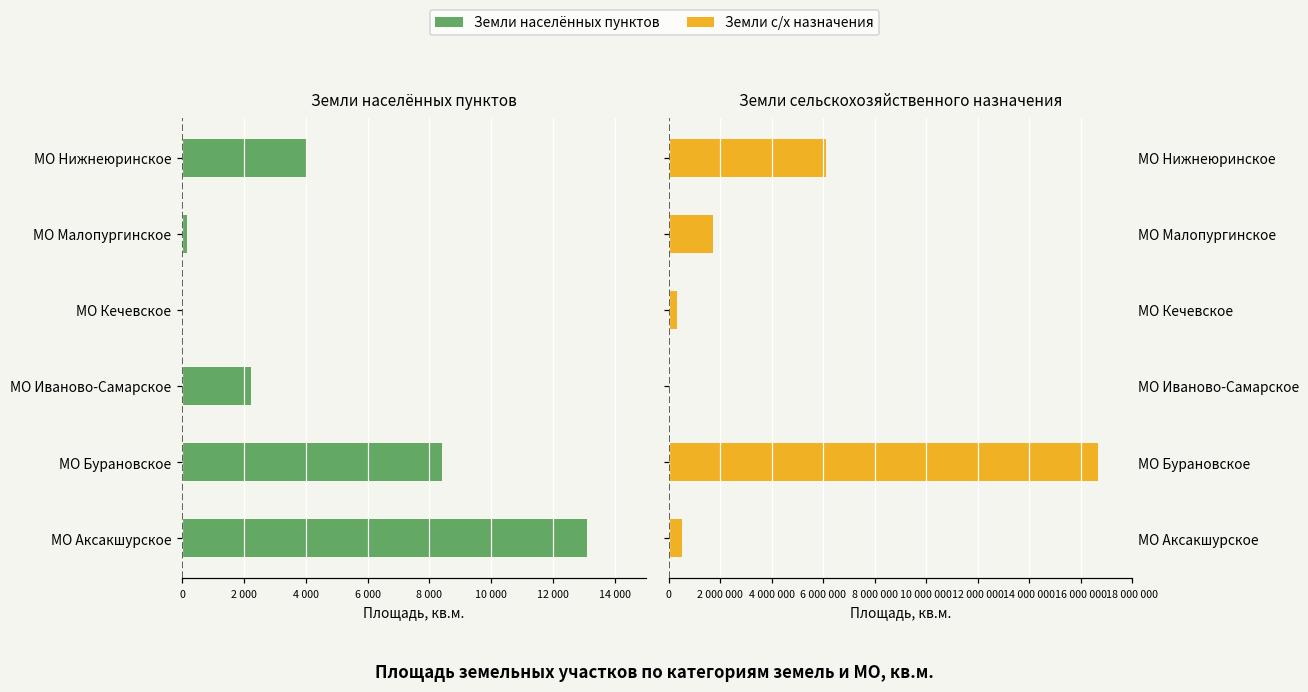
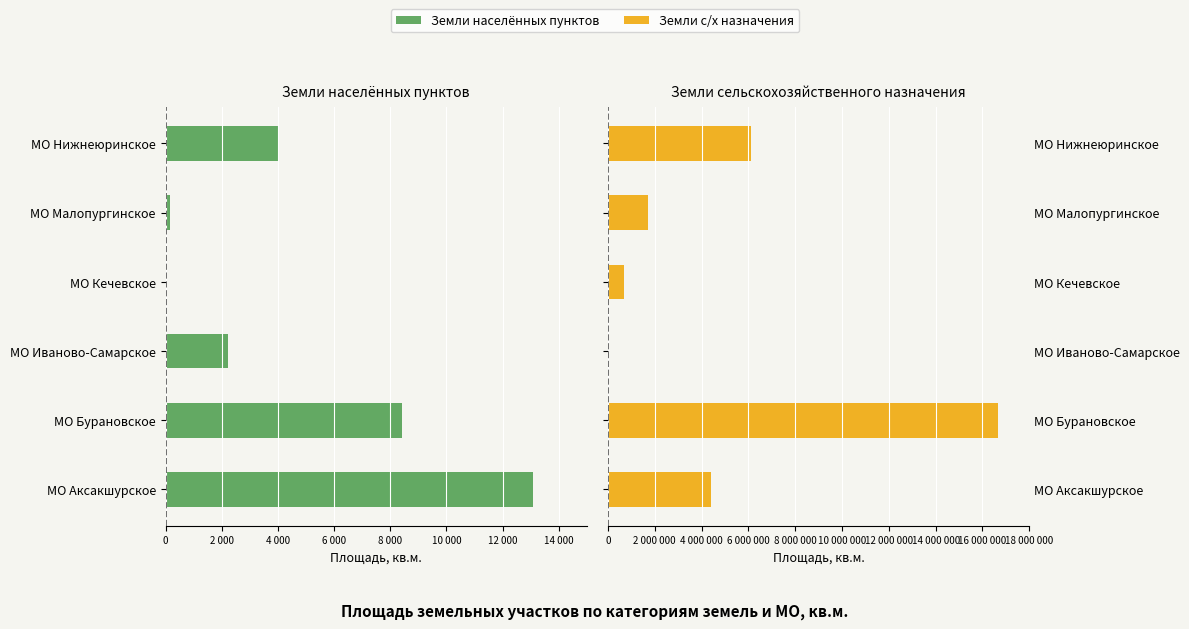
Земли сельскохозяйственного назначения, МО Кечевское: 300000 -> 700000
Земли сельскохозяйственного назначения, МО Аксакшурское: 500000 -> 4400000
